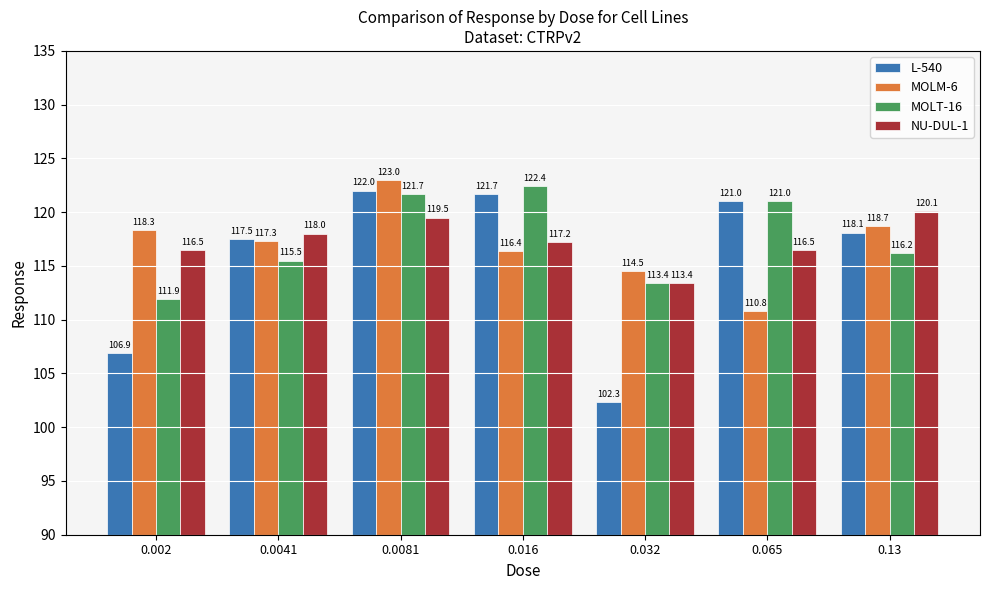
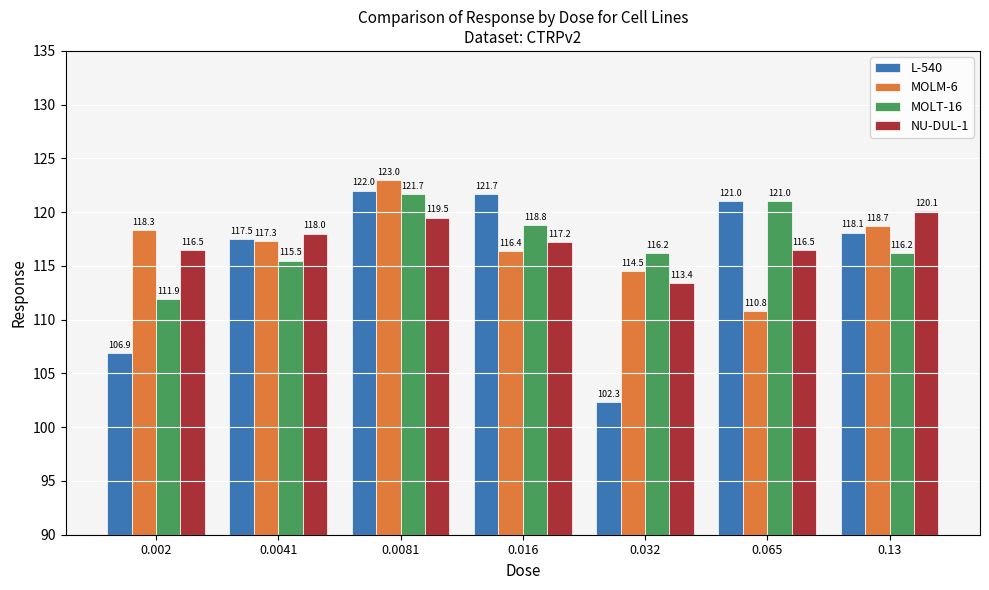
MOLT-16, 0.016: 122.4 -> 118.8
MOLT-16, 0.032: 113.4 -> 116.2
